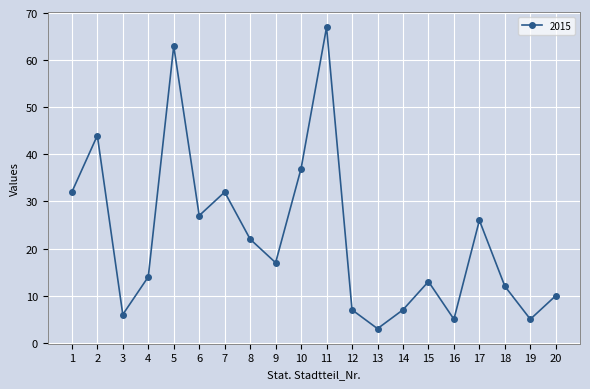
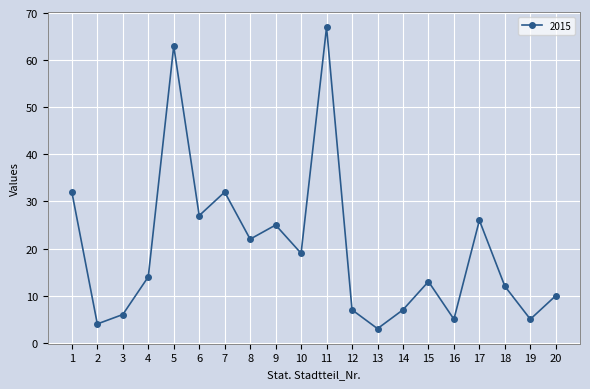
2: 44 -> 4
9: 17 -> 25
10: 37 -> 19
